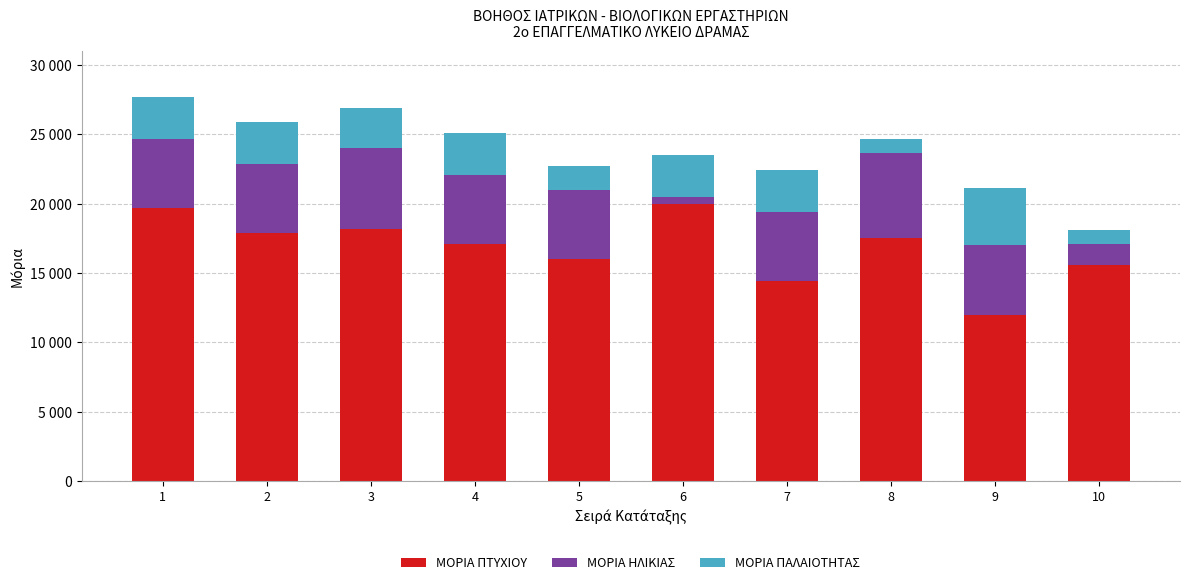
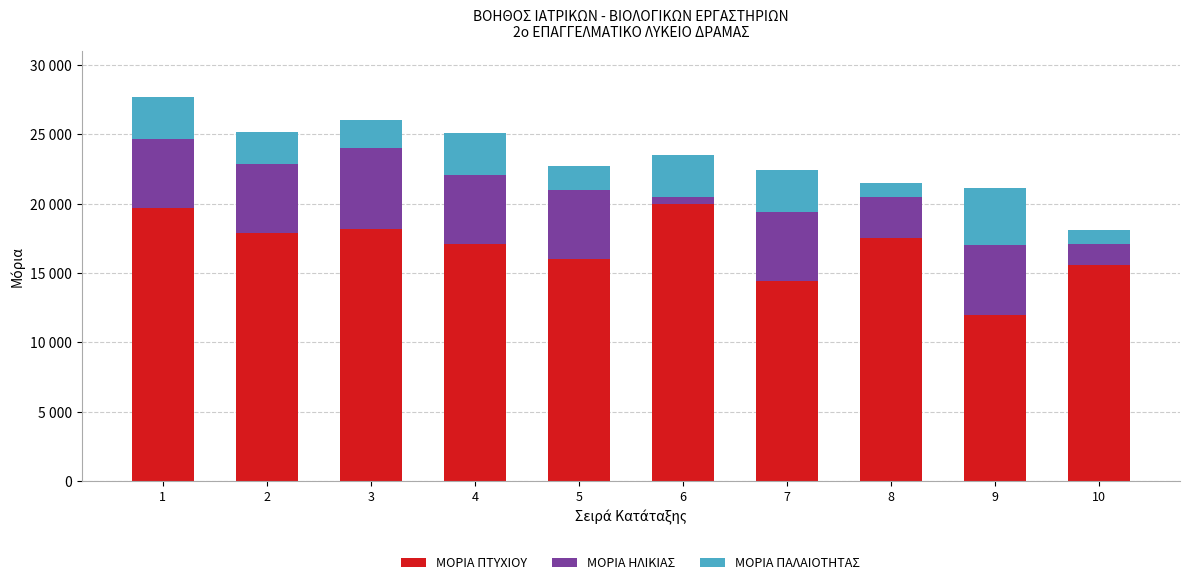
ΜΟΡΙΑ ΠΑΛΑΙΟΤΗΤΑΣ, 2: 3000 -> 2300
ΜΟΡΙΑ ΠΑΛΑΙΟΤΗΤΑΣ, 3: 2900 -> 2000
ΜΟΡΙΑ ΗΛΙΚΙΑΣ, 8: 6100 -> 3000
